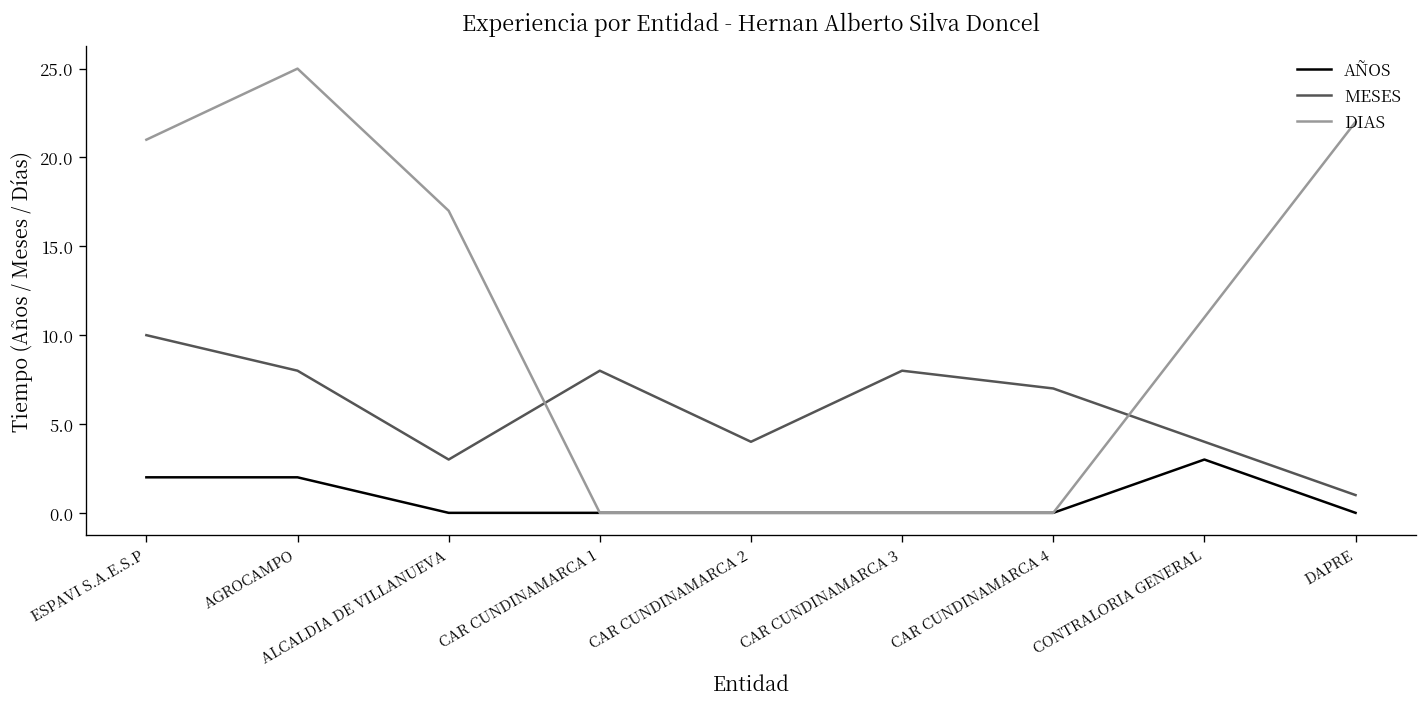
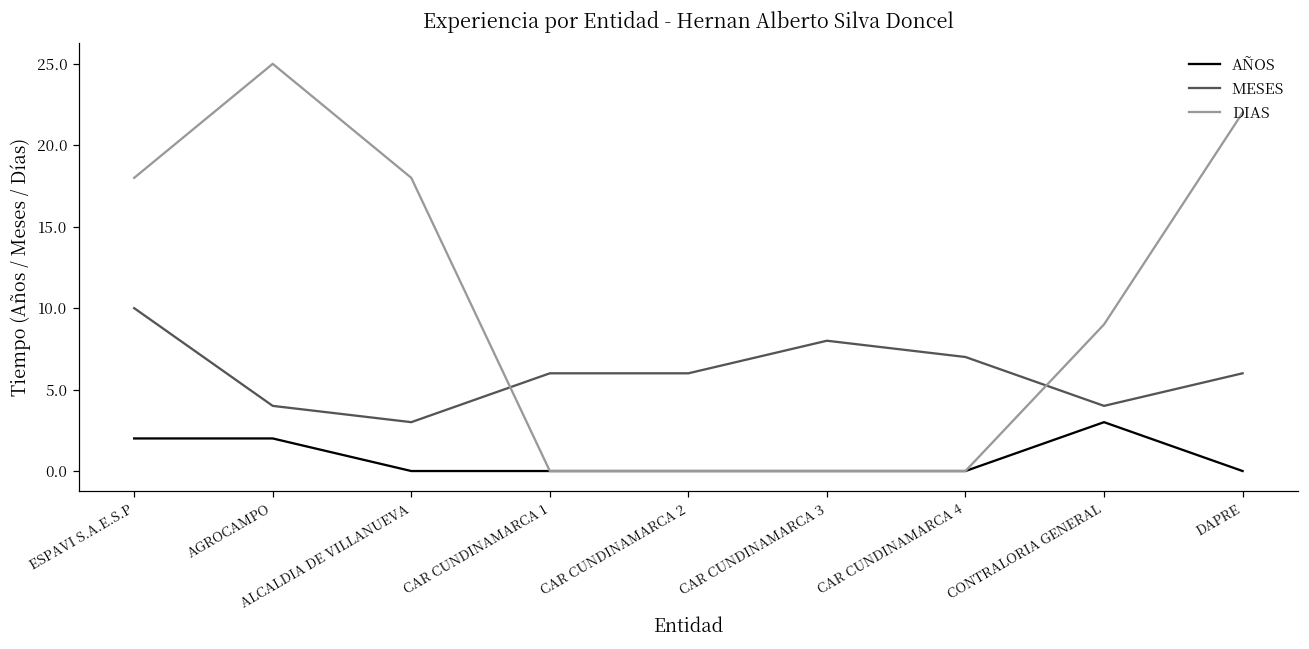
DIAS, ESPAVI S.A.E.S.P: 21 -> 18
MESES, AGROCAMPO: 8 -> 4
DIAS, ALCALDIA DE VILLANUEVA: 17 -> 18
MESES, CAR CUNDINAMARCA 1: 8 -> 6
MESES, CAR CUNDINAMARCA 2: 4 -> 6
DIAS, CONTRALORIA GENERAL: 11 -> 9
MESES, DAPRE: 1 -> 6
